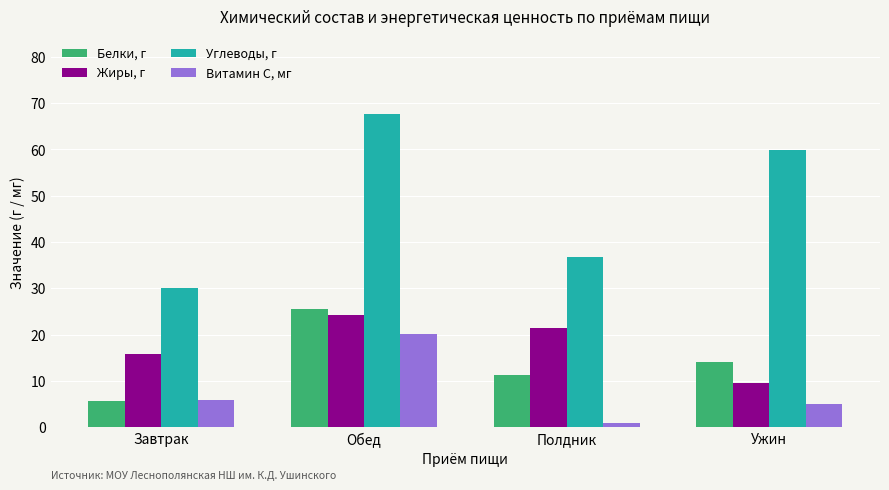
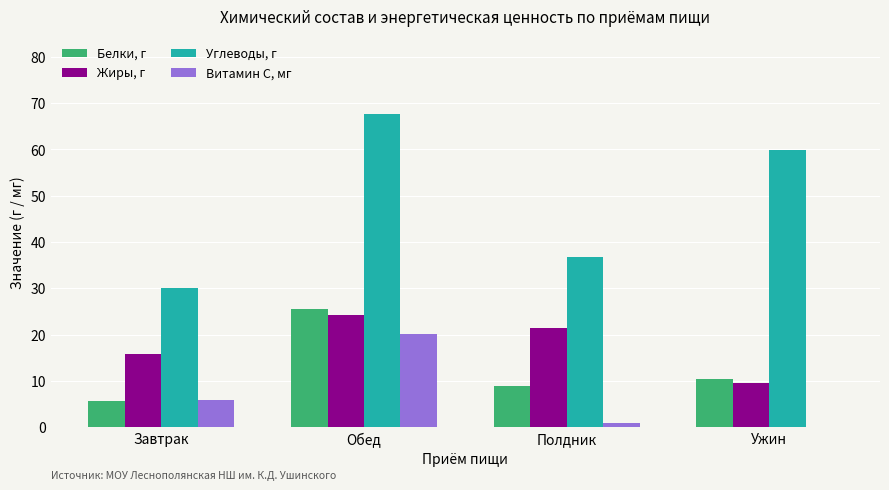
Белки, г, Полдник: 11 -> 9
Белки, г, Ужин: 14 -> 10
Витамин С, мг, Ужин: 5 -> 0
